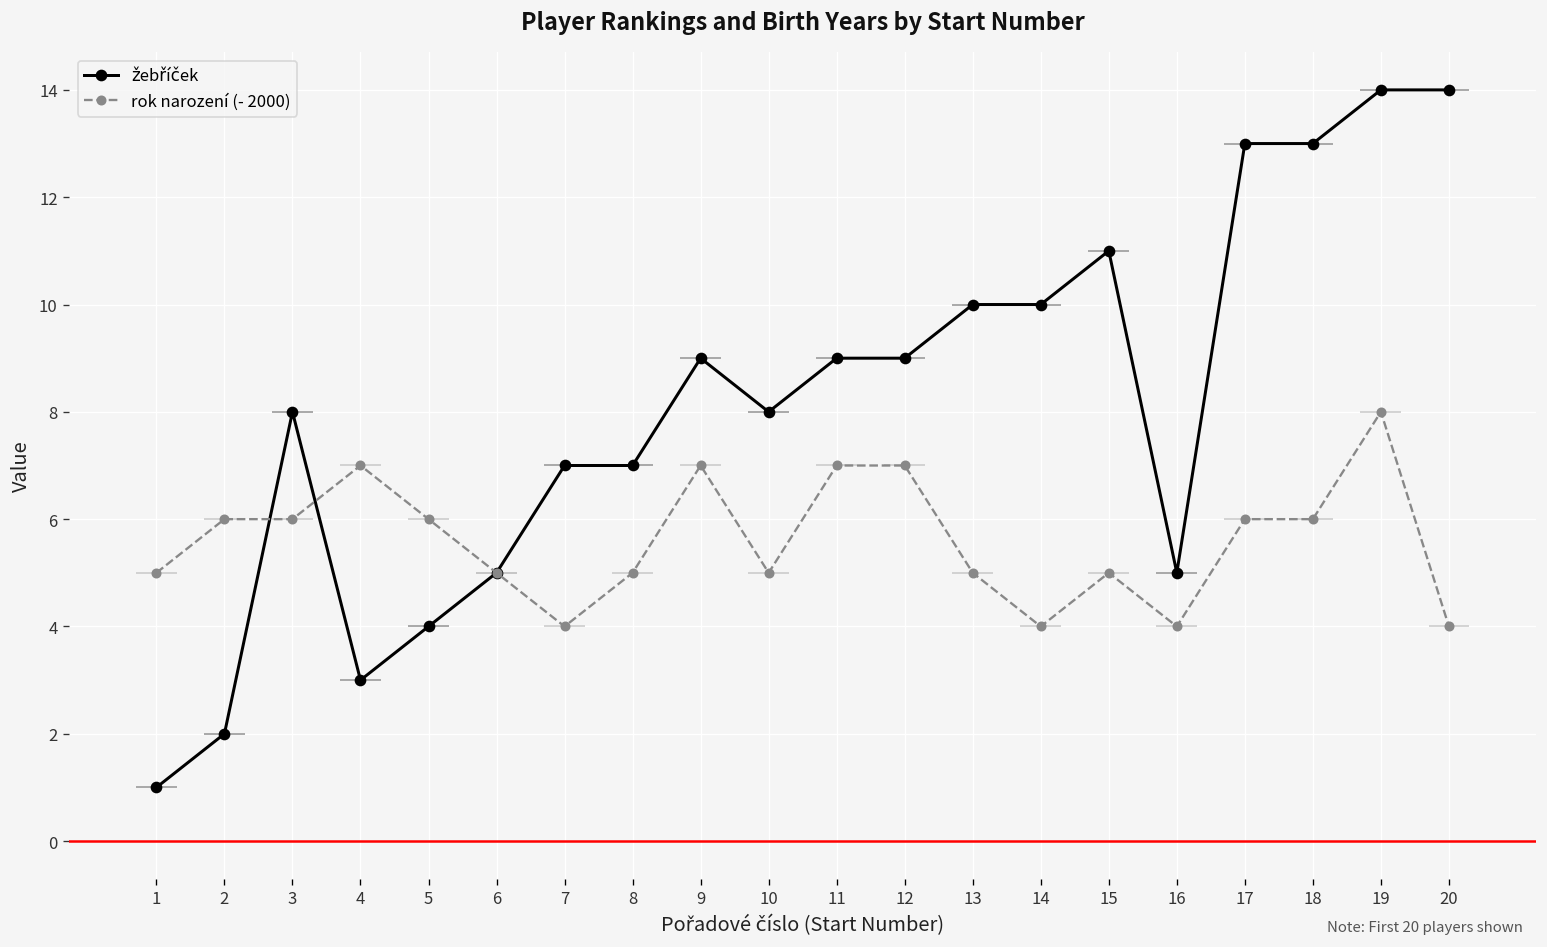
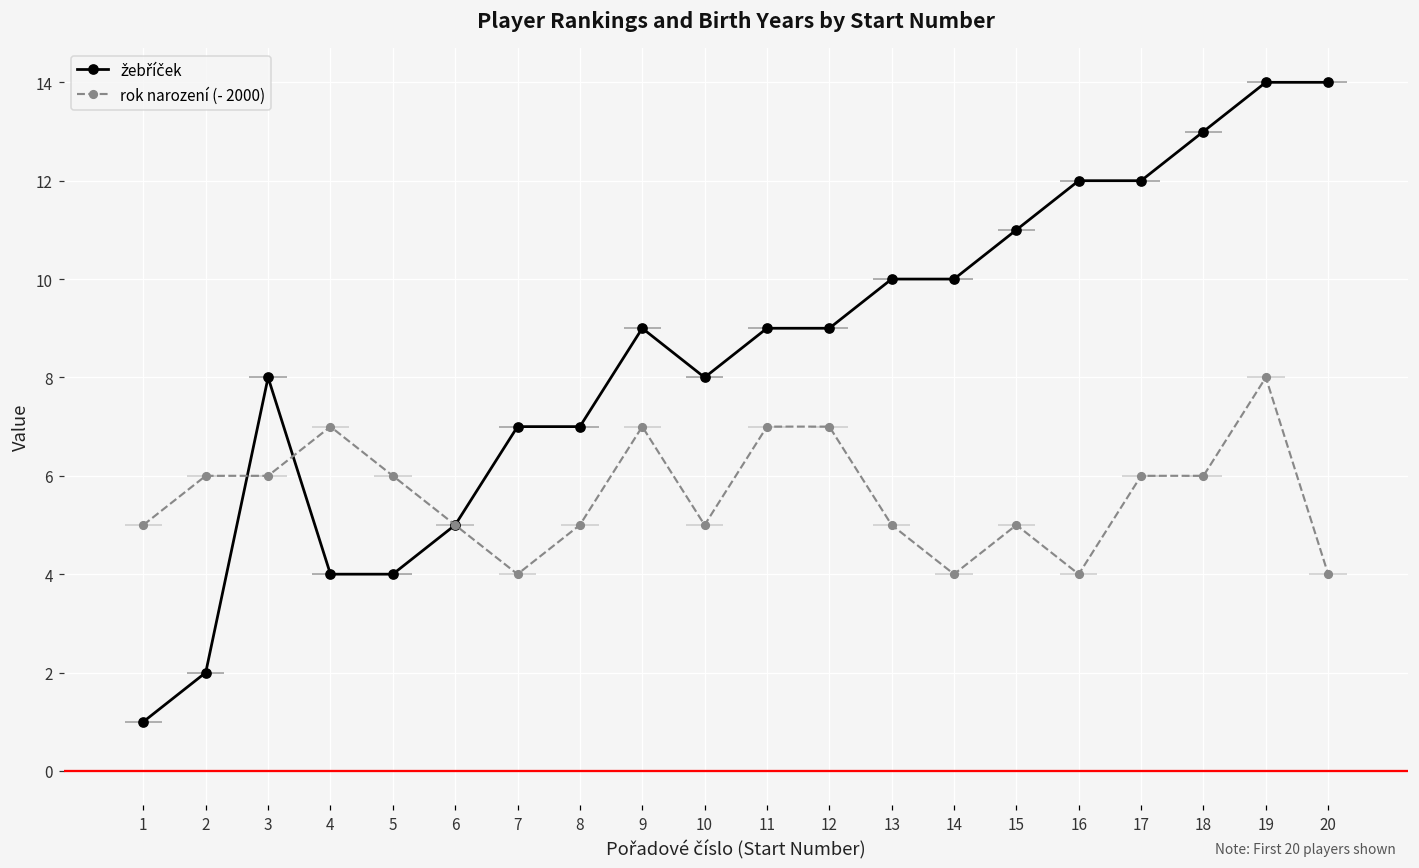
žebříček, 4: 3 -> 4
žebříček, 16: 5 -> 12
žebříček, 17: 13 -> 12
